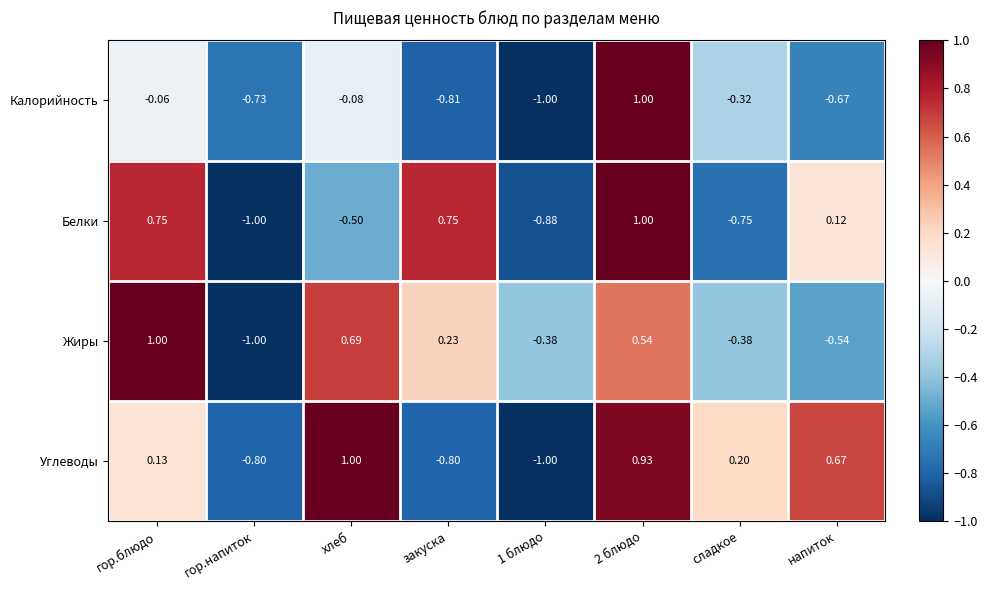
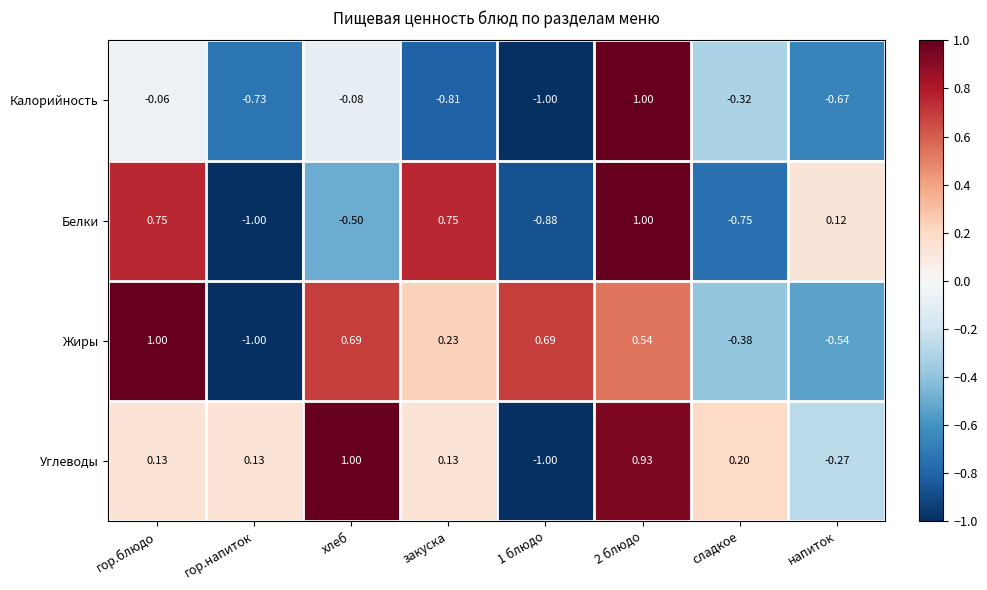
Жиры, 1 блюдо: -0.38 -> 0.69
Углеводы, гор.напиток: -0.80 -> 0.13
Углеводы, закуска: -0.80 -> 0.13
Углеводы, напиток: 0.67 -> -0.27
